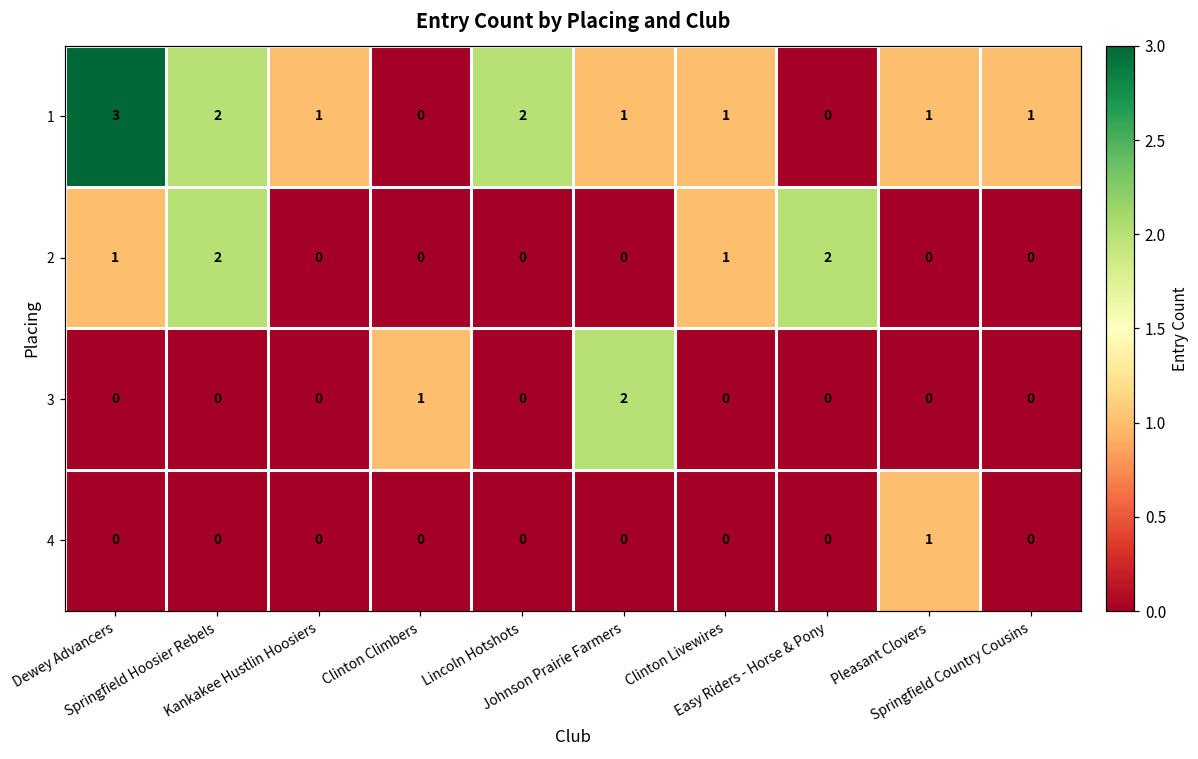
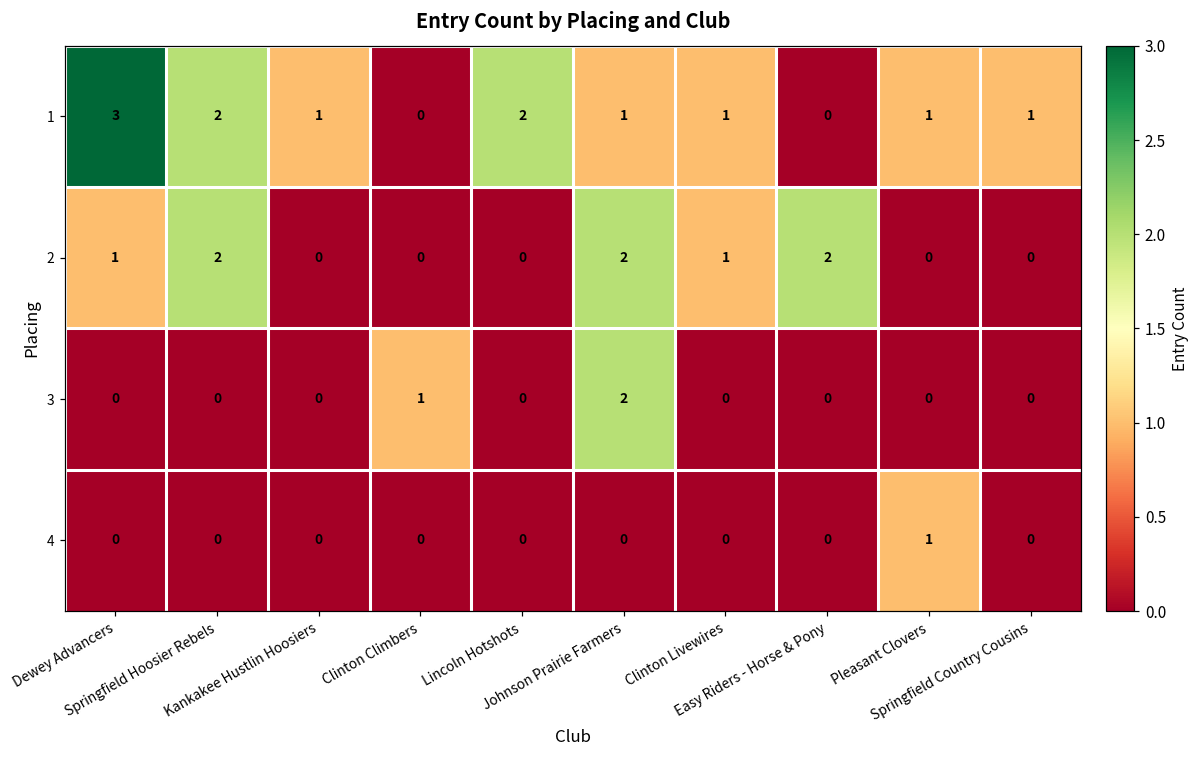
2, Johnson Prairie Farmers: 0 -> 2
